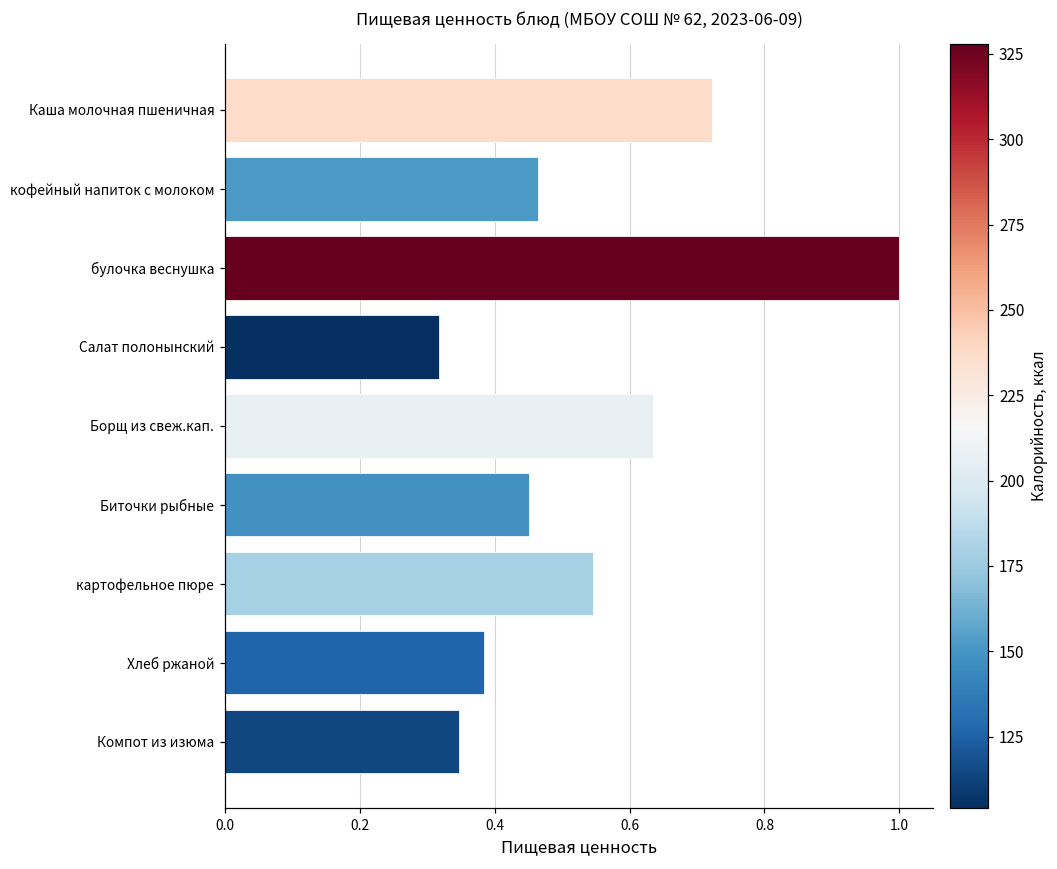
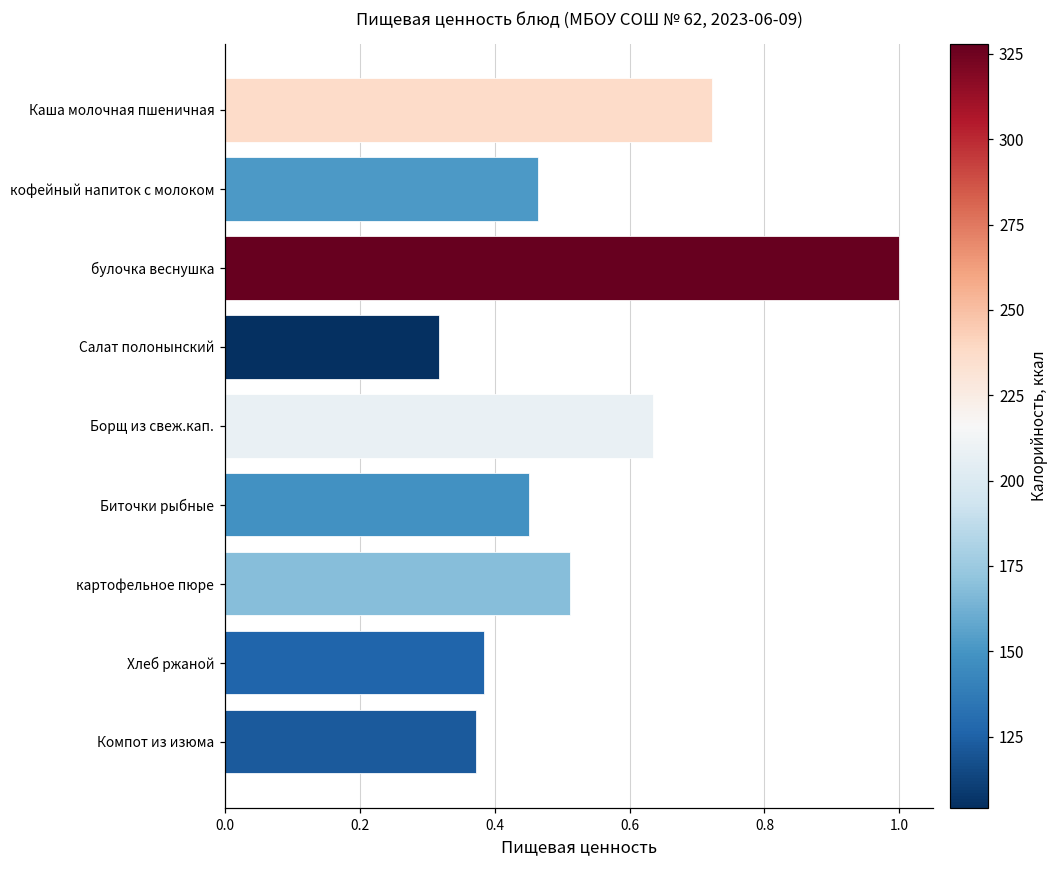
картофельное пюре: 0.55 -> 0.51
Компот из изюма: 0.35 -> 0.37
